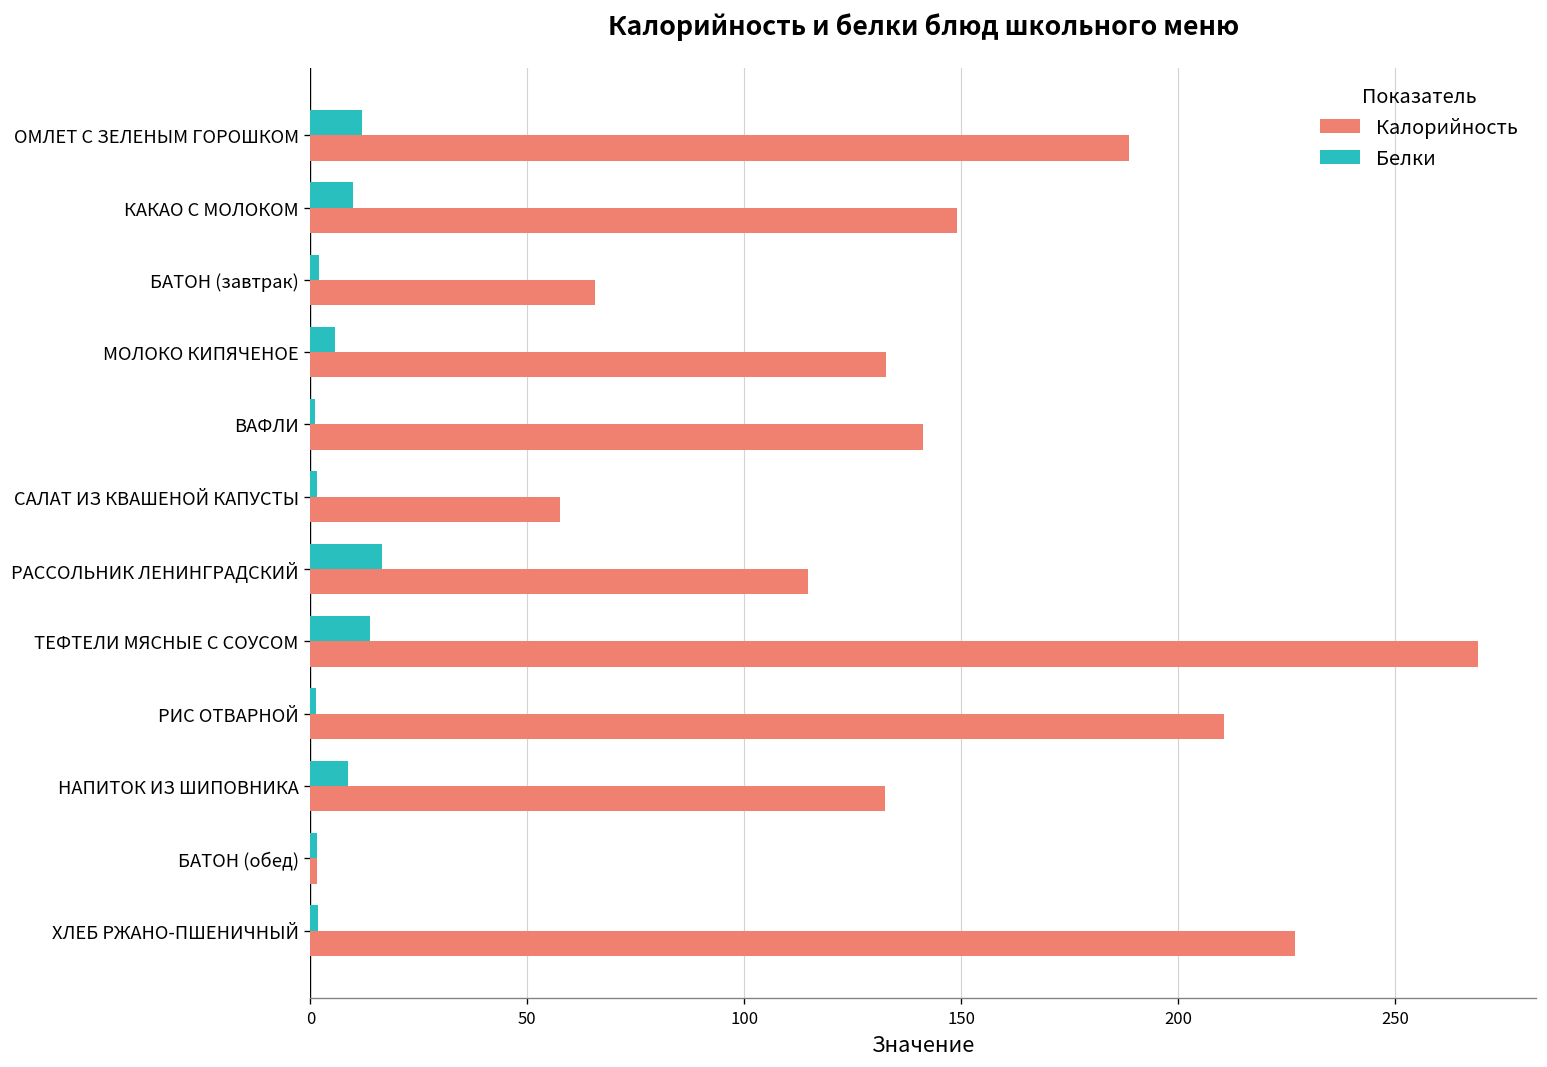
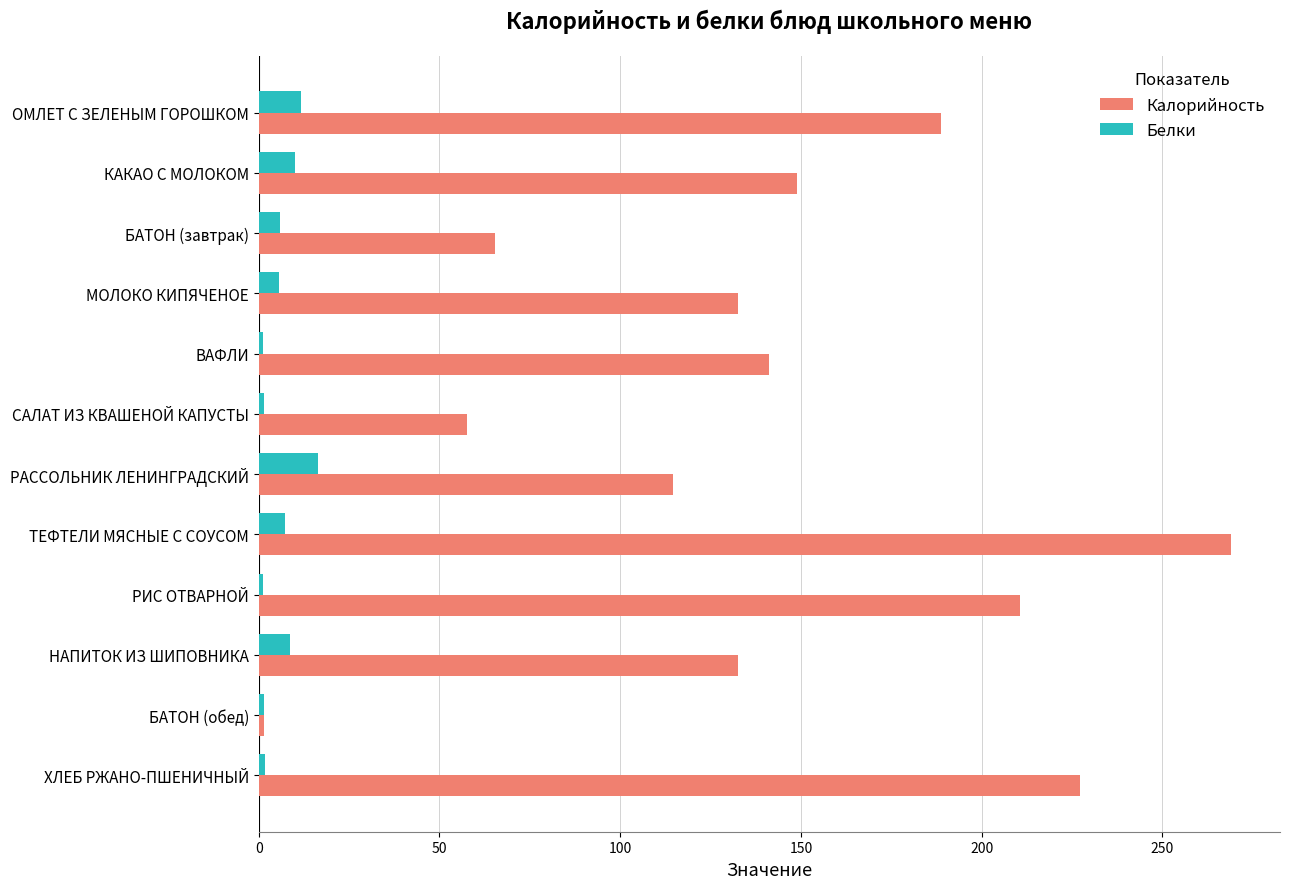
Белки, БАТОН (завтрак): 2 -> 6
Белки, ТЕФТЕЛИ МЯСНЫЕ С СОУСОМ: 14 -> 7
